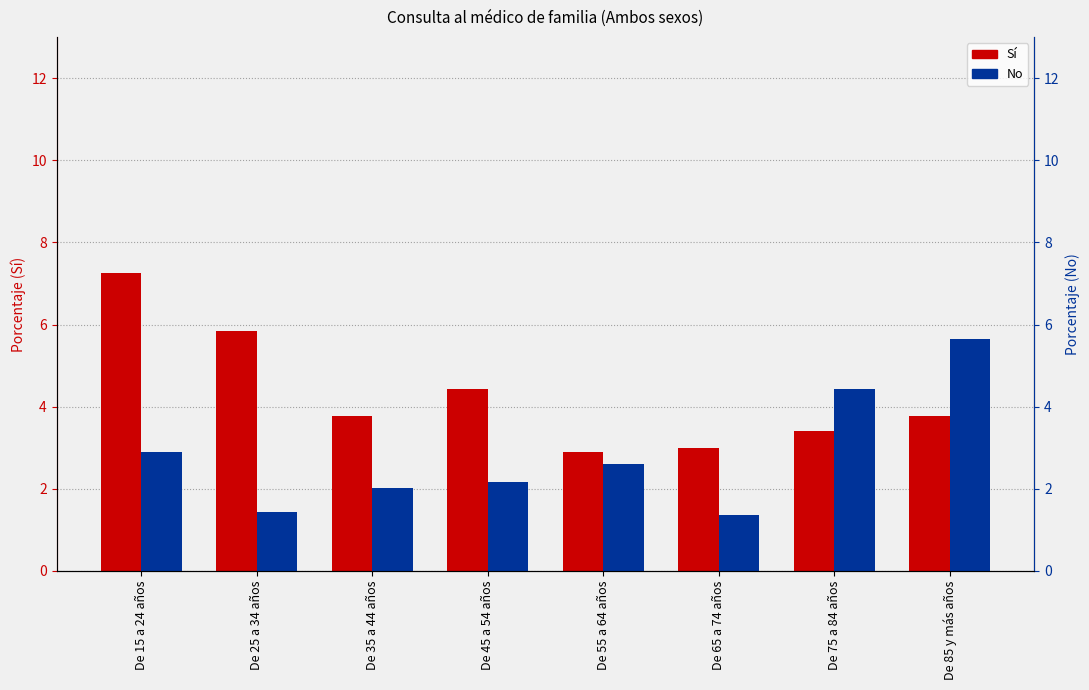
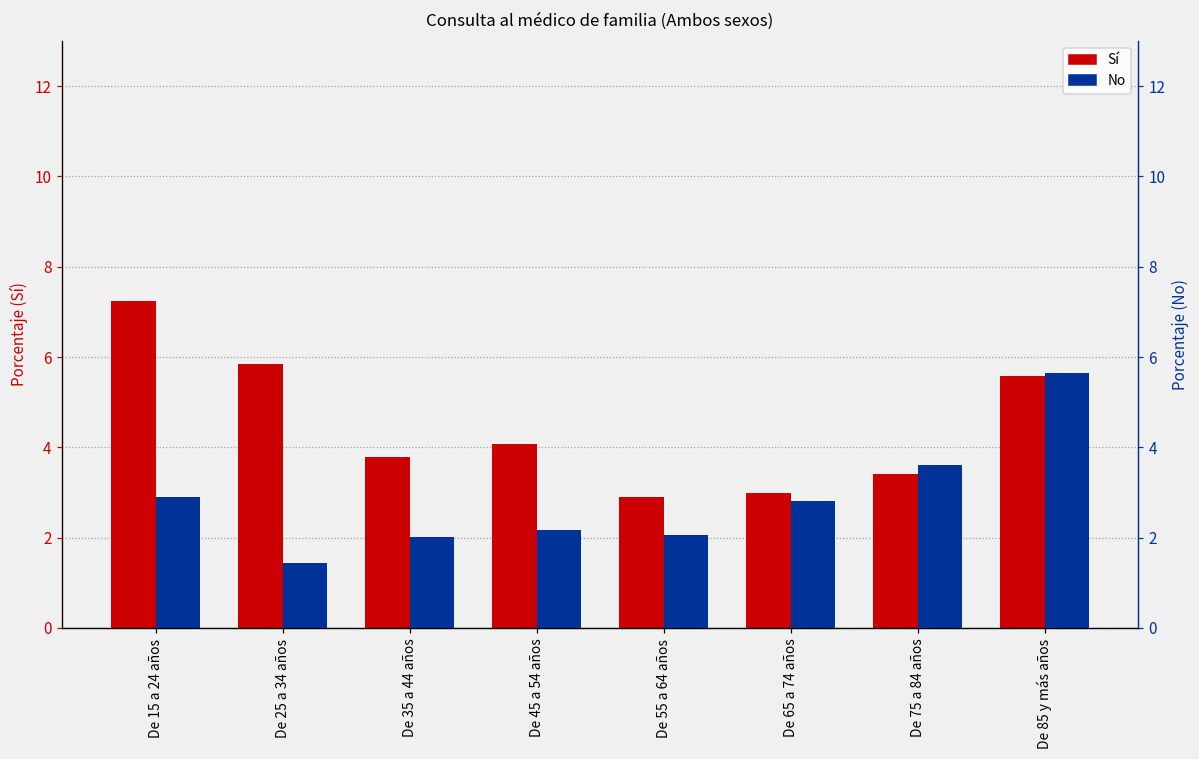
Sí, De 45 a 54 años: 4.4 -> 4.1
Sí, De 85 y más años: 3.8 -> 5.6
No, De 55 a 64 años: 2.6 -> 2.1
No, De 65 a 74 años: 1.4 -> 2.8
No, De 75 a 84 años: 4.4 -> 3.6
